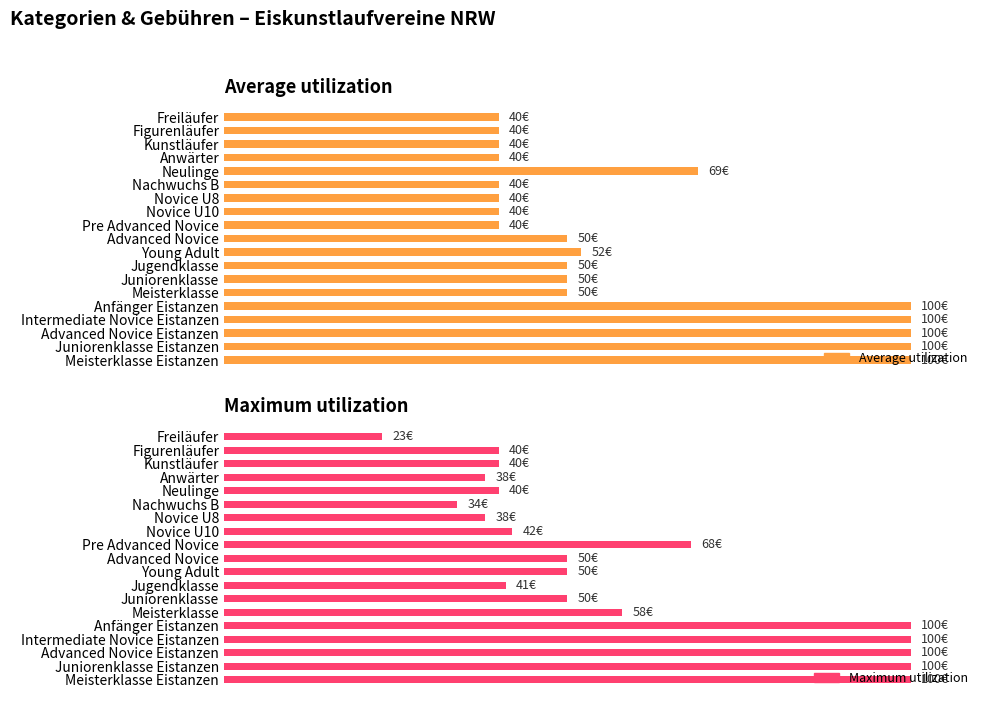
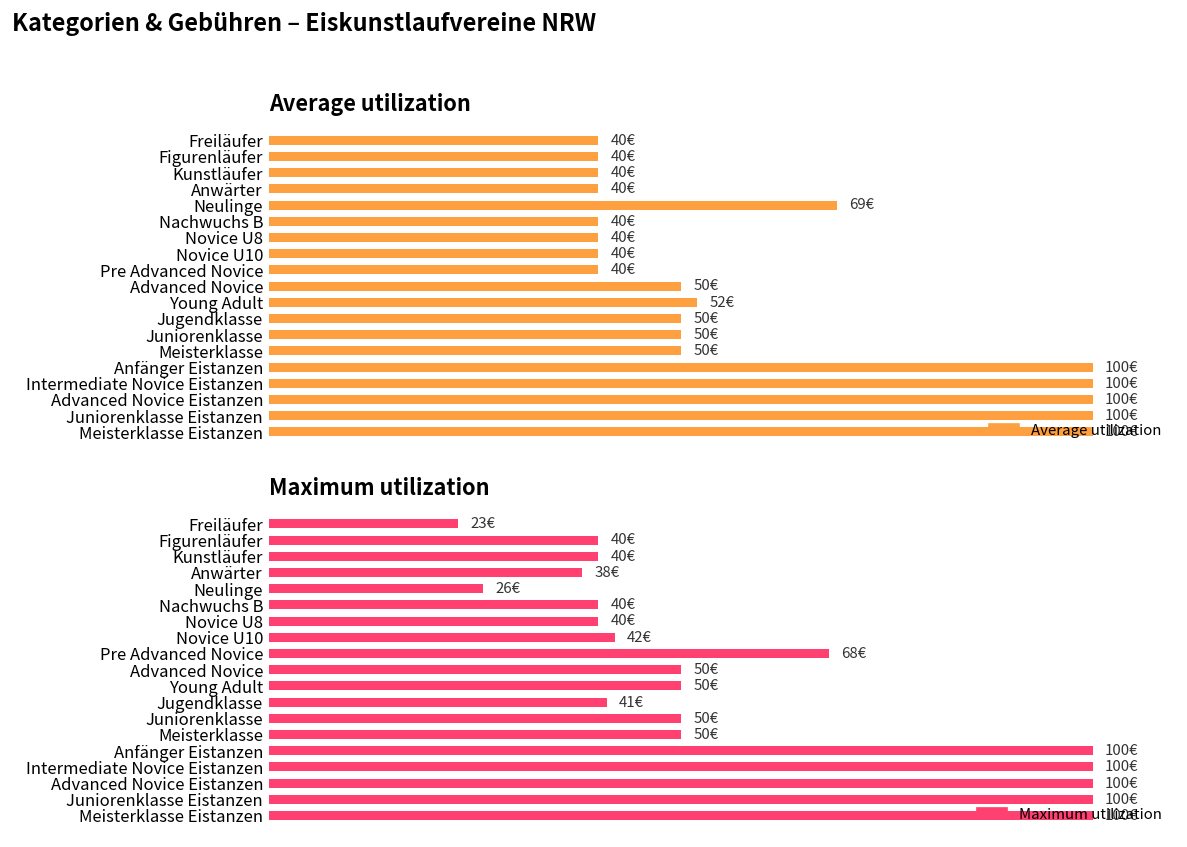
Maximum utilization, Neulinge: 40€ -> 26€
Maximum utilization, Nachwuchs B: 34€ -> 40€
Maximum utilization, Novice U8: 38€ -> 40€
Maximum utilization, Meisterklasse: 58€ -> 50€
